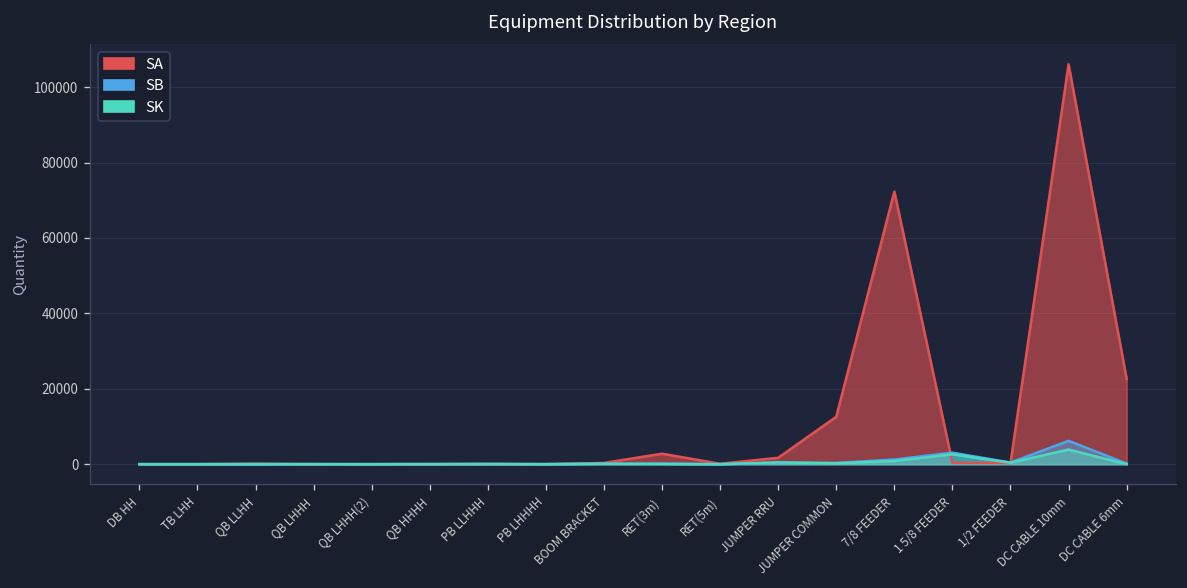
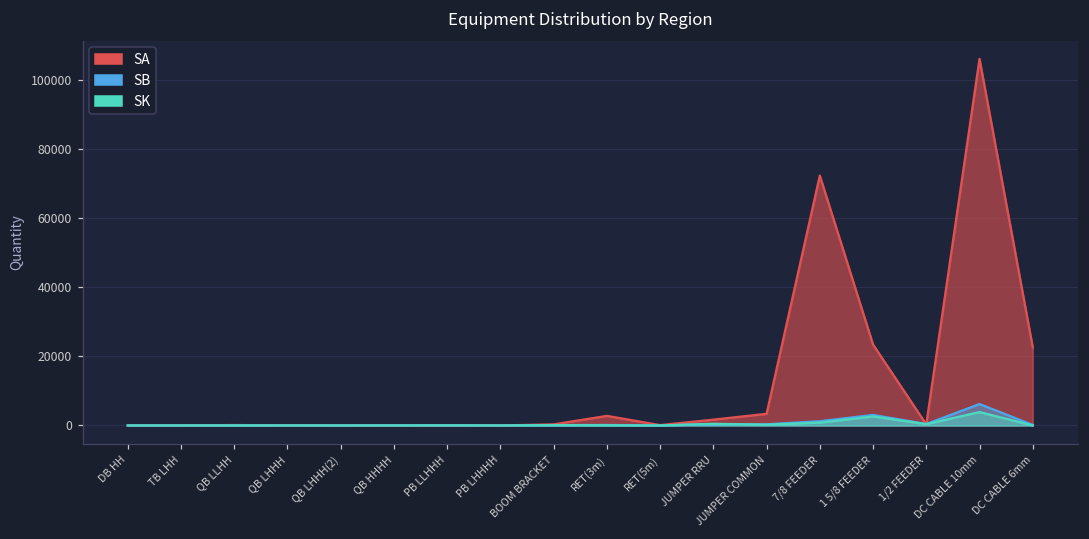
SA, JUMPER COMMON: 13000 -> 3000
SA, 1 5/8 FEEDER: 0 -> 23000
